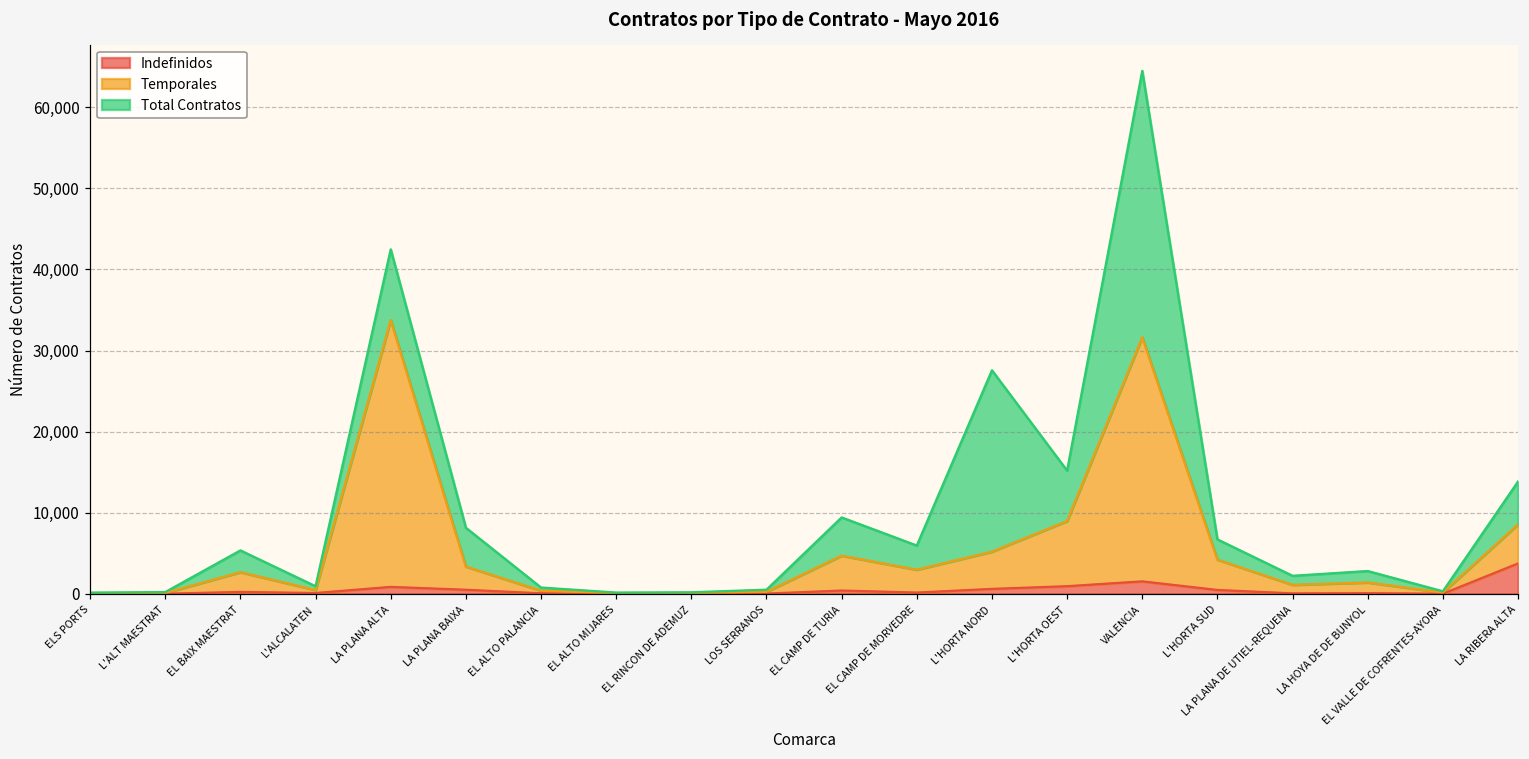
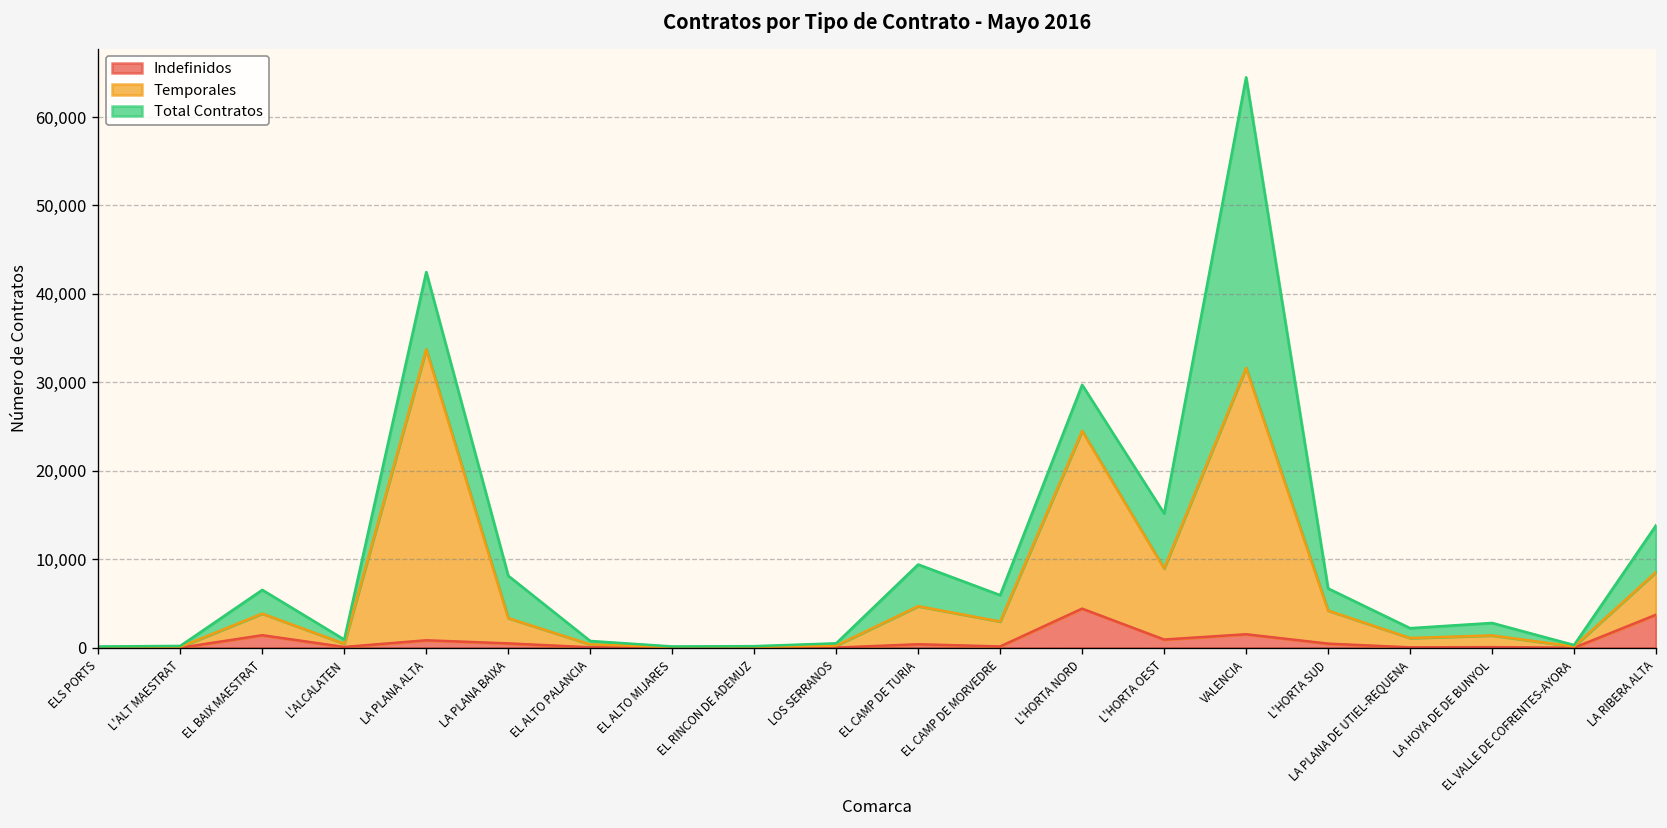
Indefinidos, EL BAIX MAESTRAT: 0 -> 1,000
Indefinidos, L'HORTA NORD: 1,000 -> 4,000
Temporales, L'HORTA NORD: 5,000 -> 20,000
Total Contratos, L'HORTA NORD: 22,000 -> 5,000
